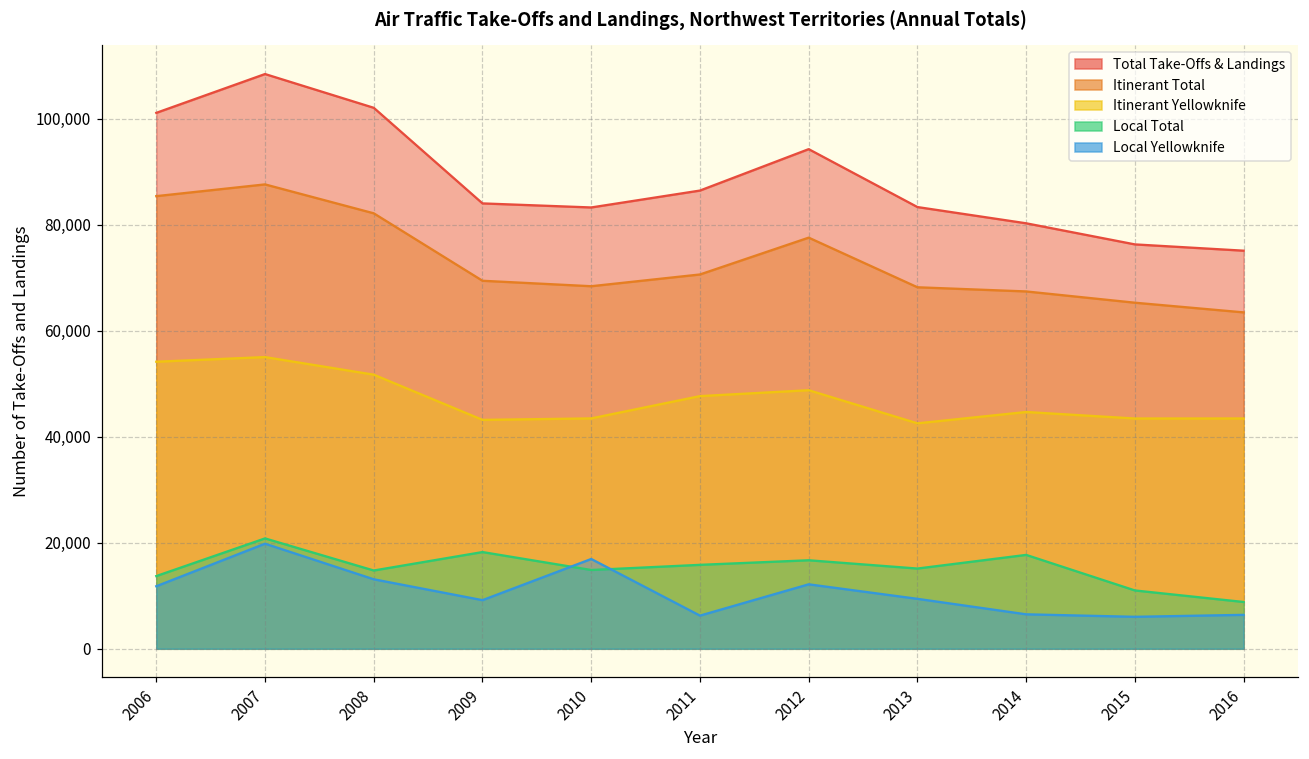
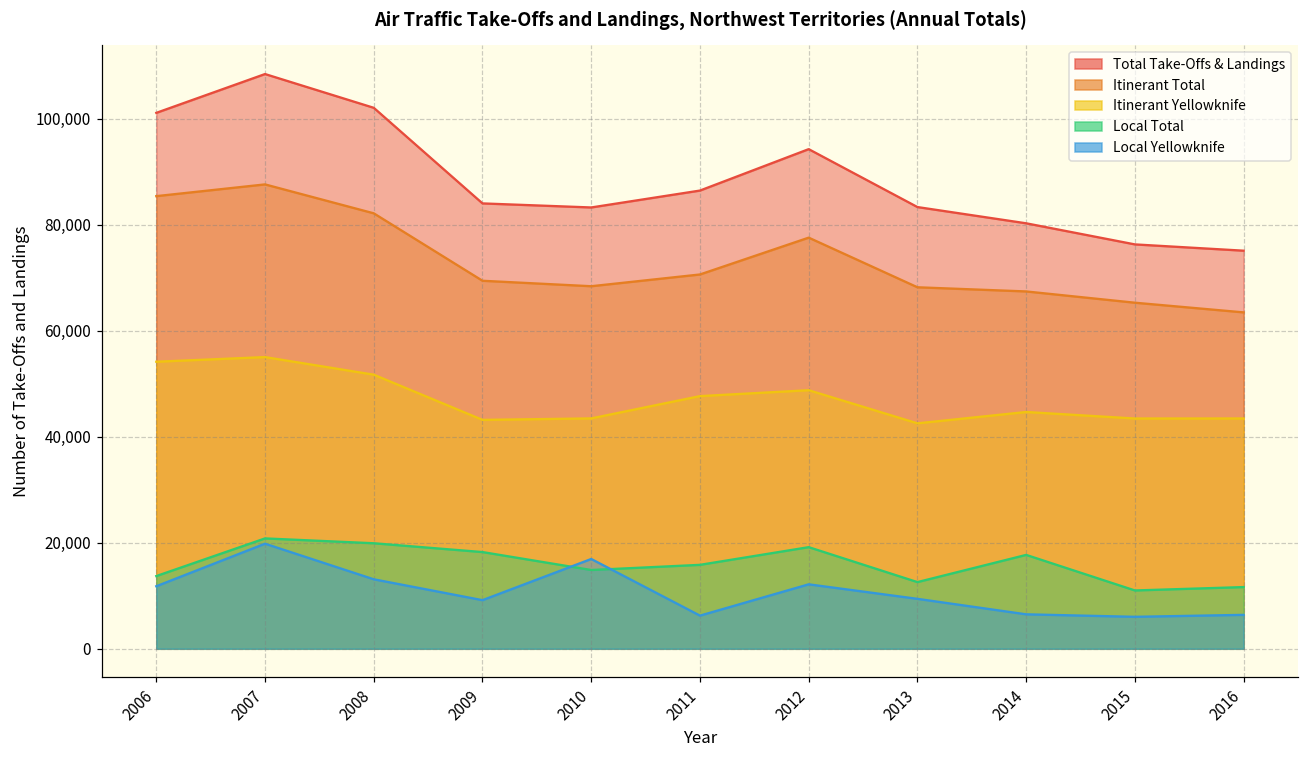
Local Total, 2008: 15,000 -> 20,000
Local Total, 2012: 17,000 -> 19,000
Local Total, 2013: 15,000 -> 13,000
Local Total, 2016: 9,000 -> 12,000
